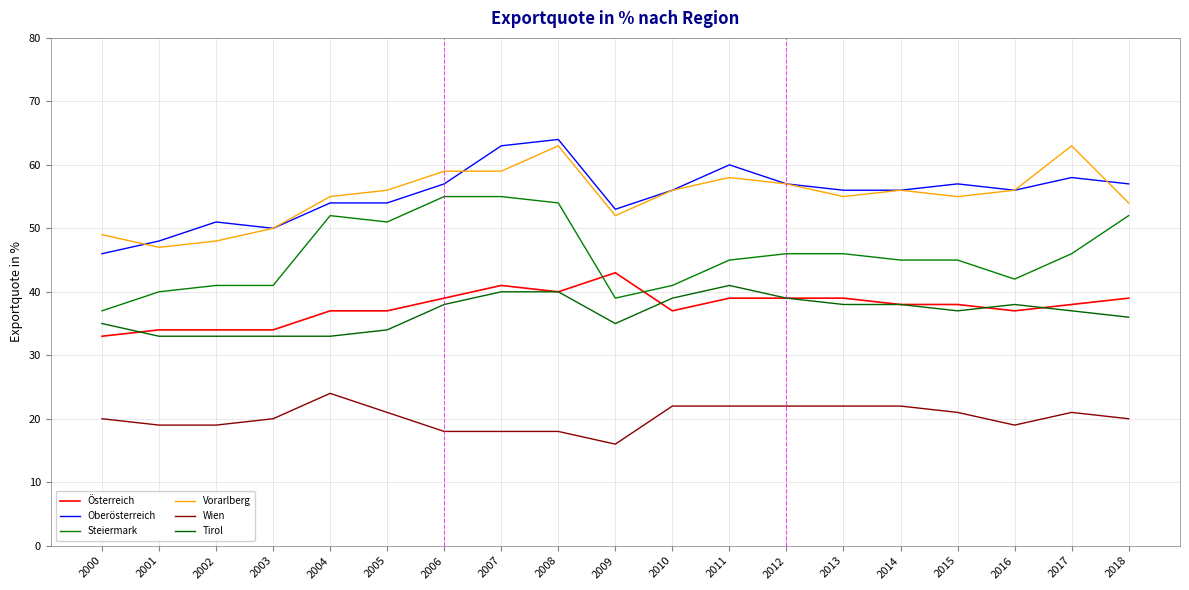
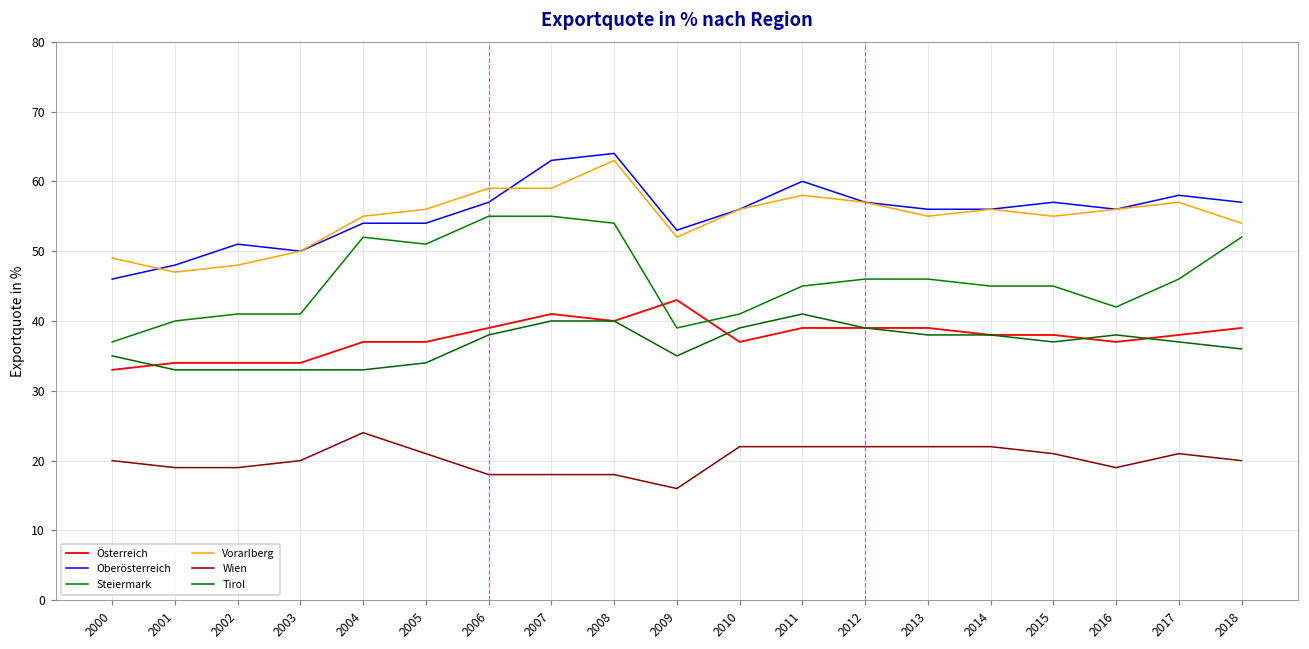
Vorarlberg, 2017: 63 -> 57
